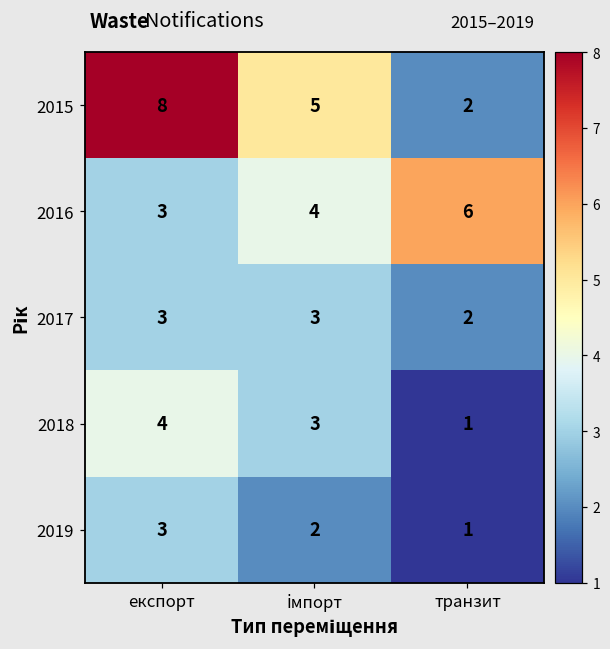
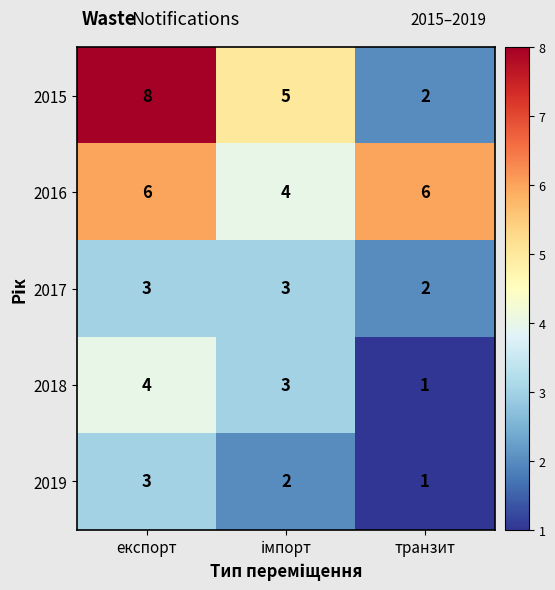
2016, експорт: 3 -> 6
